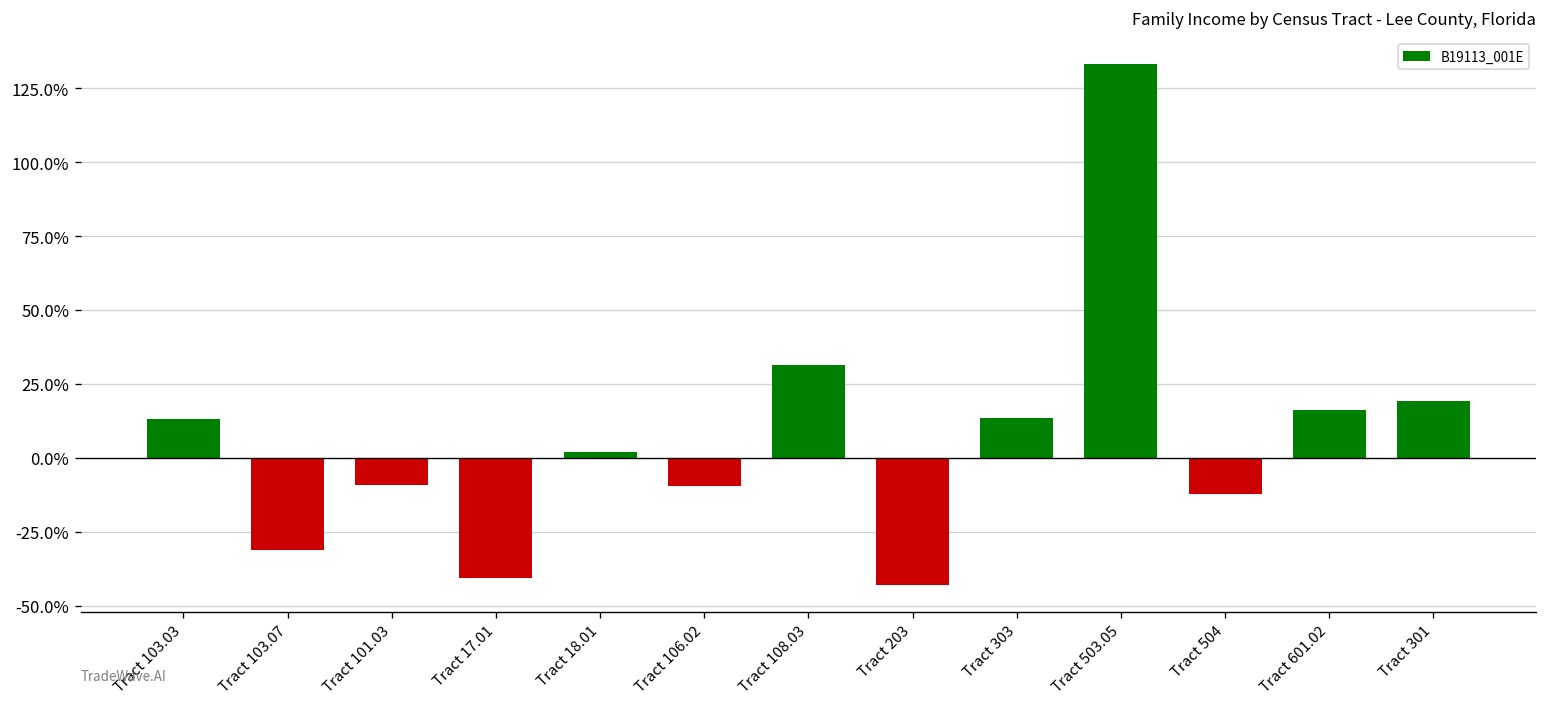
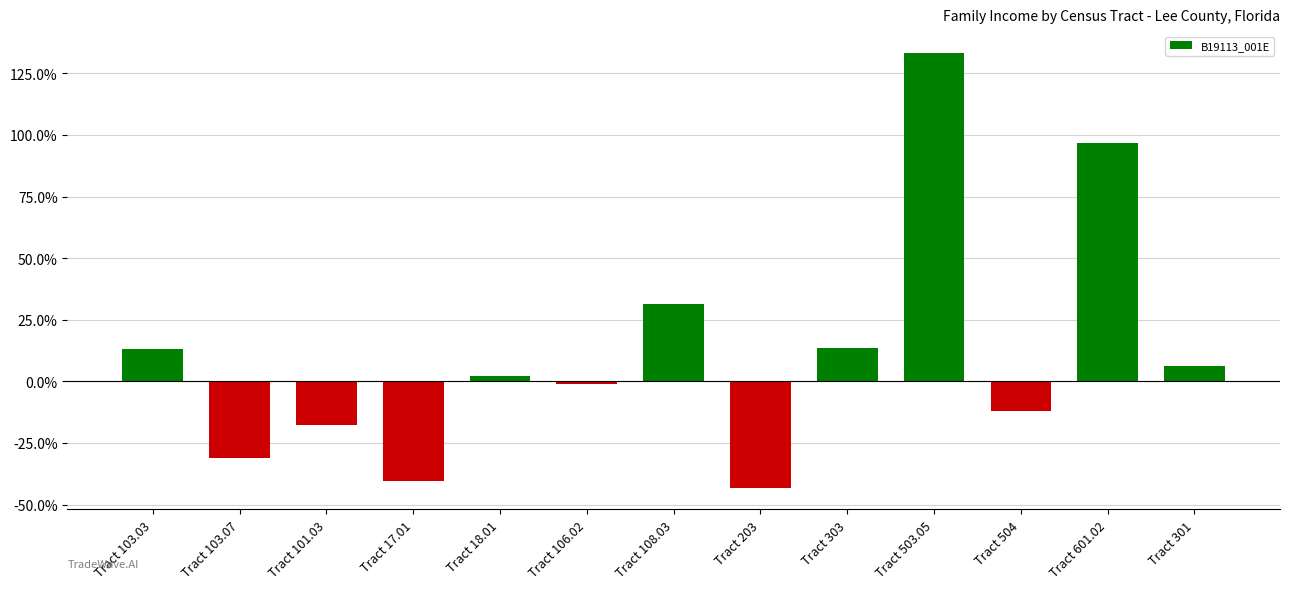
Tract 101.03: -9% -> -18%
Tract 106.02: -10% -> -1%
Tract 601.02: 16% -> 97%
Tract 301: 19% -> 6%
